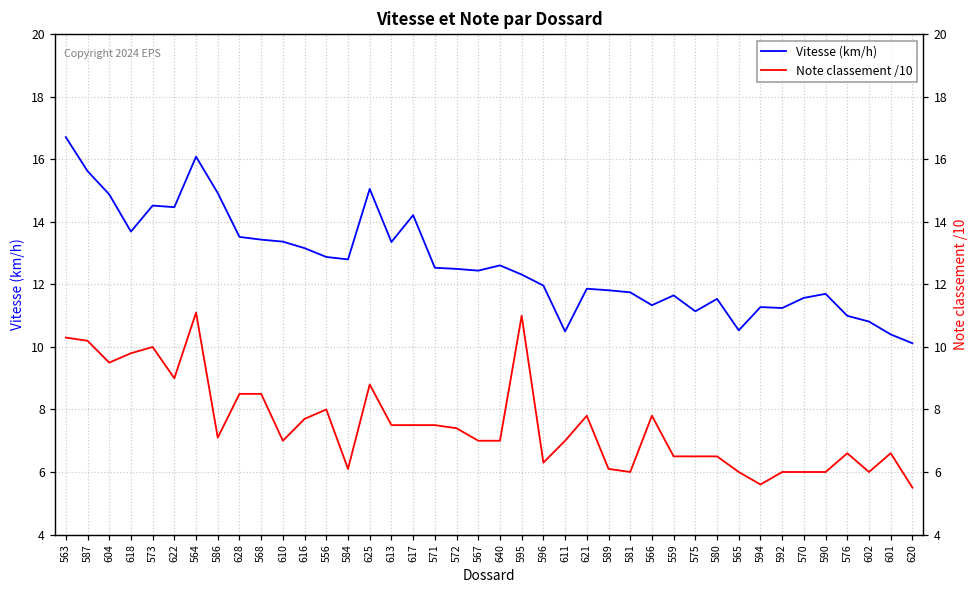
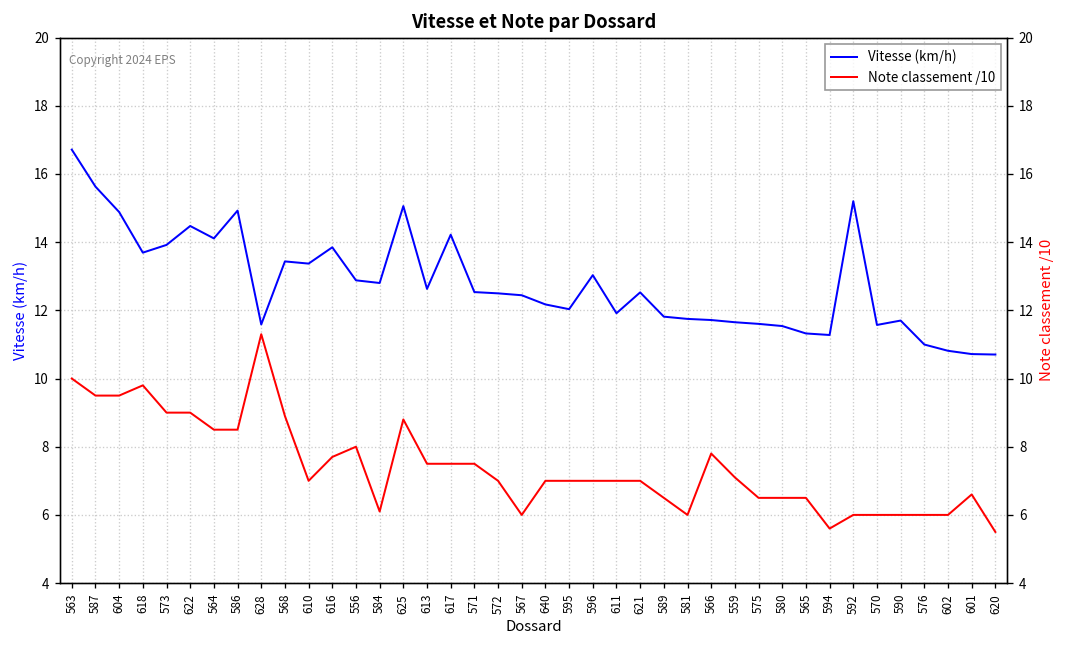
Note classement /10, 563: 10.3 -> 10.0
Note classement /10, 587: 10.2 -> 9.5
Vitesse (km/h), 573: 14.5 -> 13.9
Note classement /10, 573: 10 -> 9
Vitesse (km/h), 564: 16.1 -> 14.1
Note classement /10, 564: 11.1 -> 8.5
Note classement /10, 586: 7.1 -> 8.5
Vitesse (km/h), 628: 13.5 -> 11.6
Note classement /10, 628: 8.5 -> 11.3
Note classement /10, 568: 8.5 -> 8.9
Vitesse (km/h), 616: 13.2 -> 13.8
Vitesse (km/h), 613: 13.4 -> 12.6
Note classement /10, 572: 7.4 -> 7.0
Note classement /10, 567: 7 -> 6
Vitesse (km/h), 640: 12.6 -> 12.2
Vitesse (km/h), 595: 12.3 -> 12.0
Note classement /10, 595: 11 -> 7
Vitesse (km/h), 596: 12.0 -> 13.0
Note classement /10, 596: 6.3 -> 7.0
Vitesse (km/h), 611: 10.5 -> 11.9
Vitesse (km/h), 621: 11.9 -> 12.5
Note classement /10, 621: 7.8 -> 7.0
Note classement /10, 589: 6.1 -> 6.5
Vitesse (km/h), 566: 11.3 -> 11.7
Note classement /10, 559: 6.5 -> 7.1
Vitesse (km/h), 575: 11.1 -> 11.6
Vitesse (km/h), 565: 10.5 -> 11.3
Note classement /10, 565: 6.0 -> 6.5
Vitesse (km/h), 592: 11.2 -> 15.2
Note classement /10, 576: 6.6 -> 6.0
Vitesse (km/h), 601: 10.4 -> 10.7
Vitesse (km/h), 620: 10.1 -> 10.7
